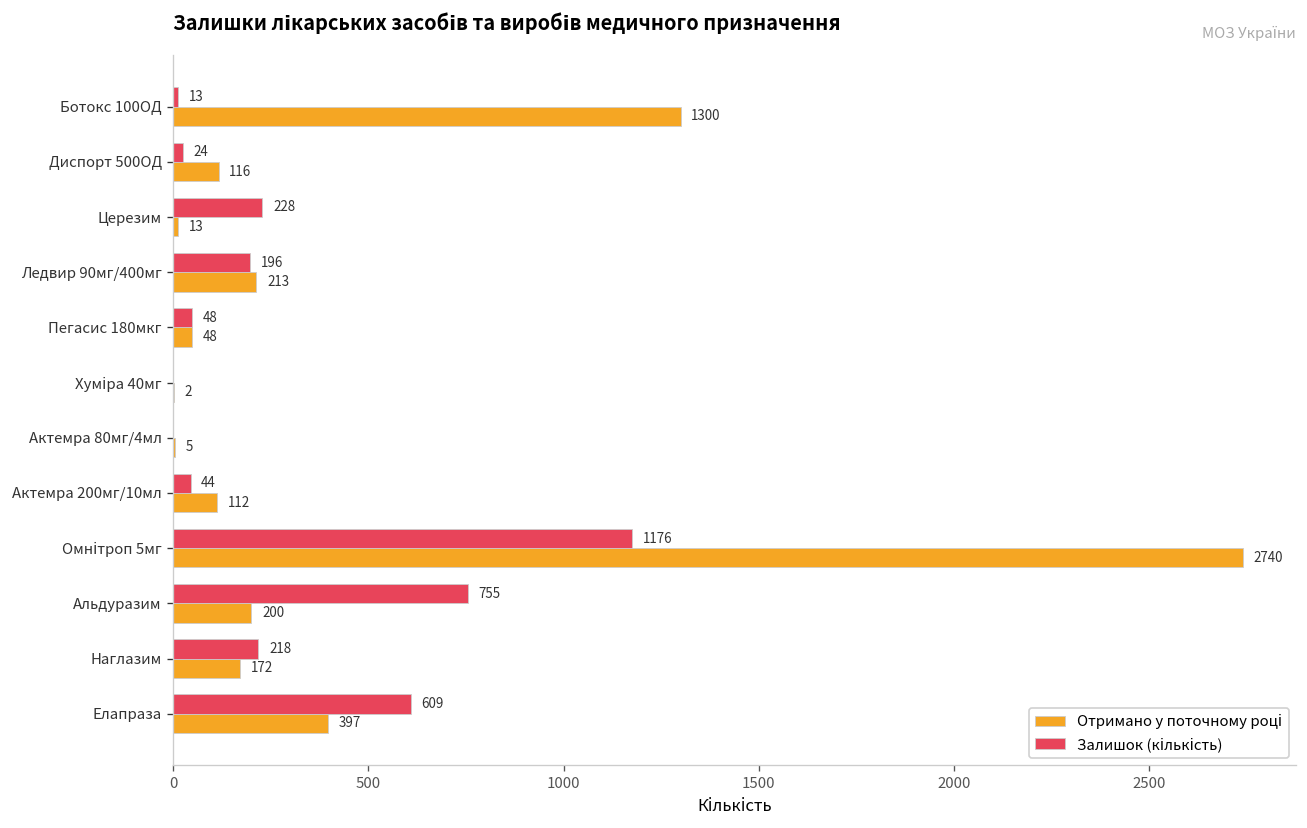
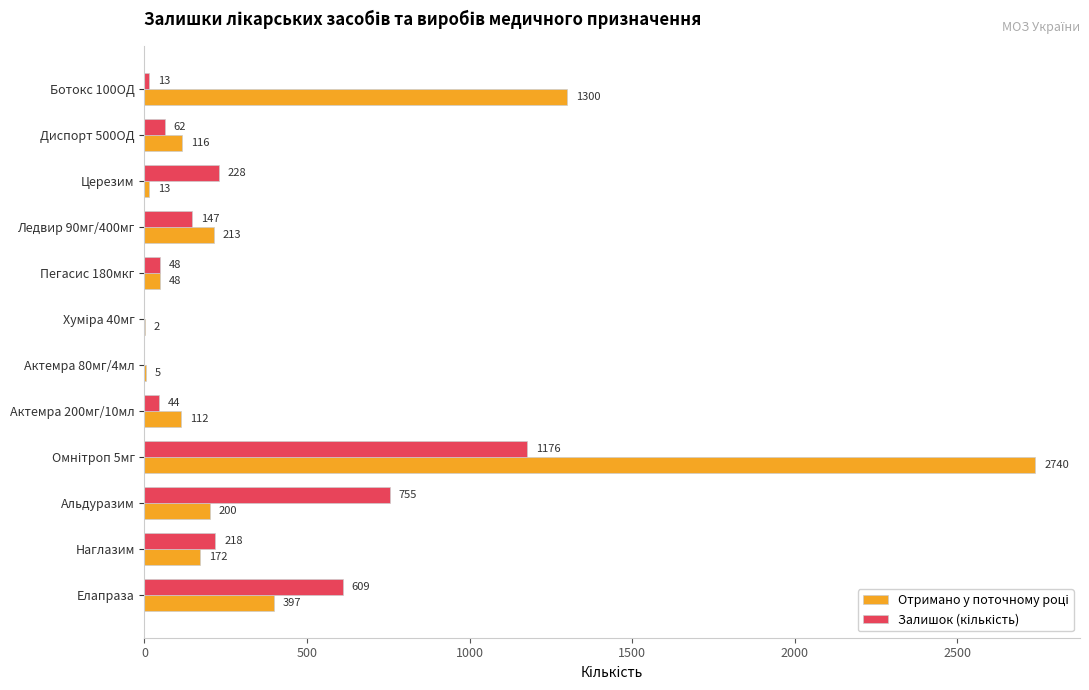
Залишок (кількість), Диспорт 500ОД: 24 -> 62
Залишок (кількість), Ледвир 90мг/400мг: 196 -> 147
